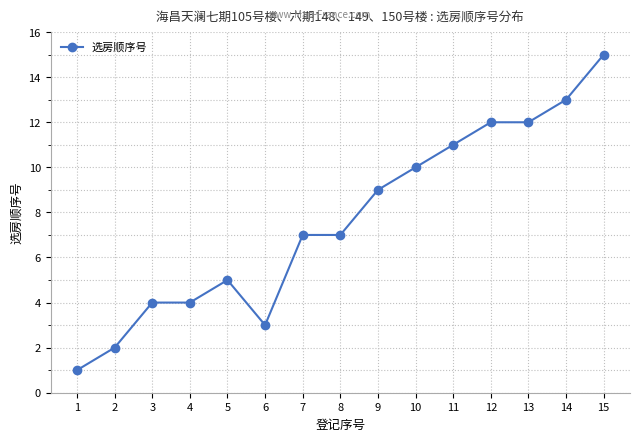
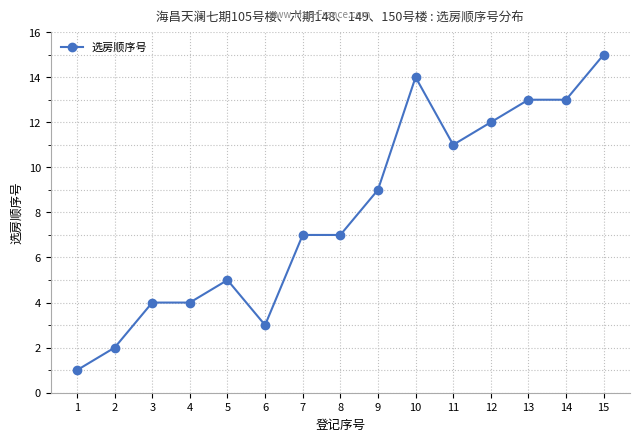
10: 10 -> 14
13: 12 -> 13
